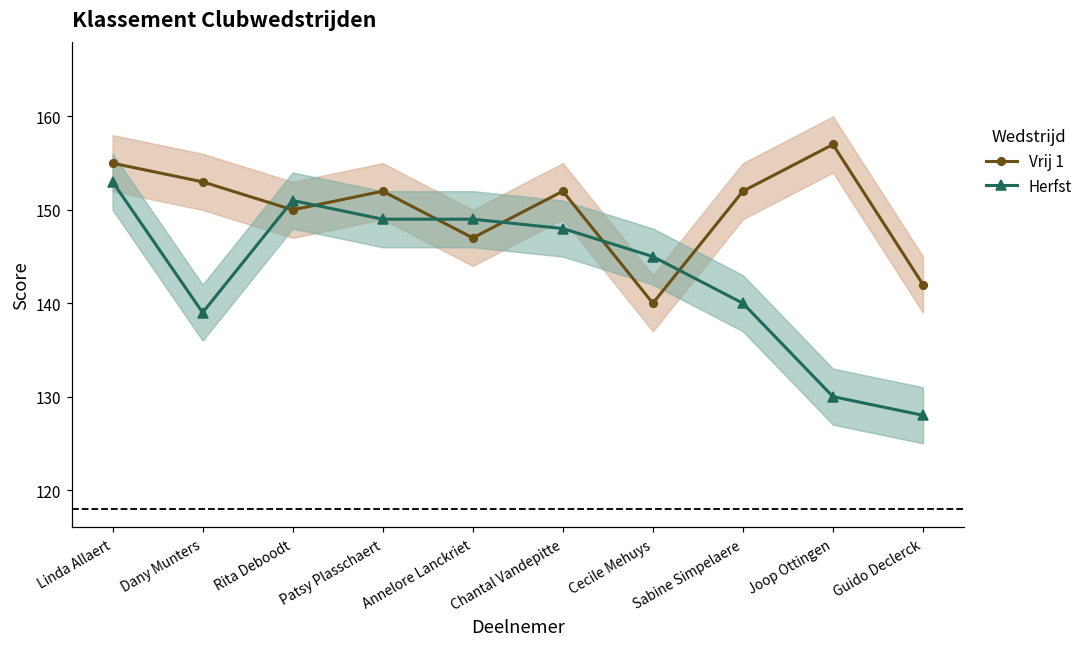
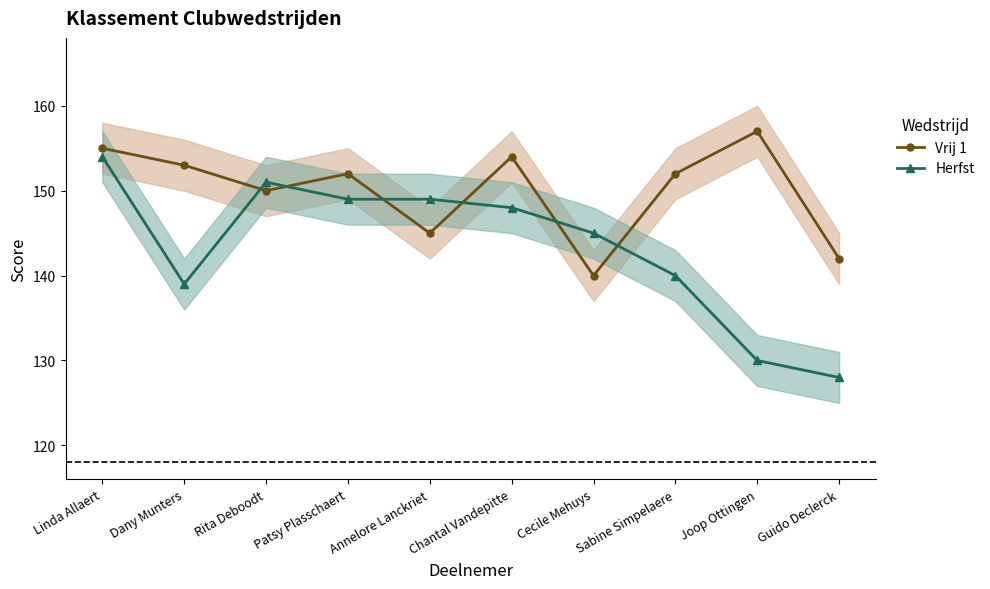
Herfst, Linda Allaert: 153 -> 154
Vrij 1, Annelore Lanckriet: 147 -> 145
Vrij 1, Chantal Vandepitte: 152 -> 154
